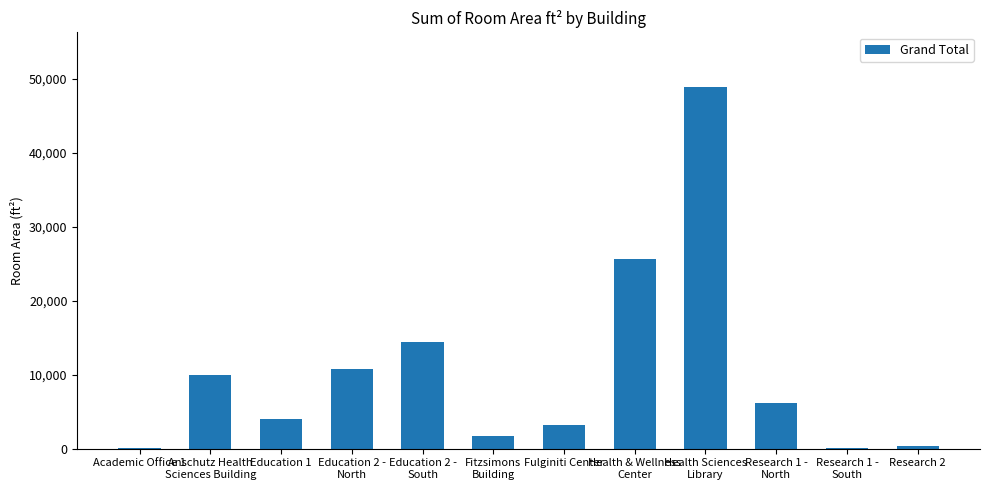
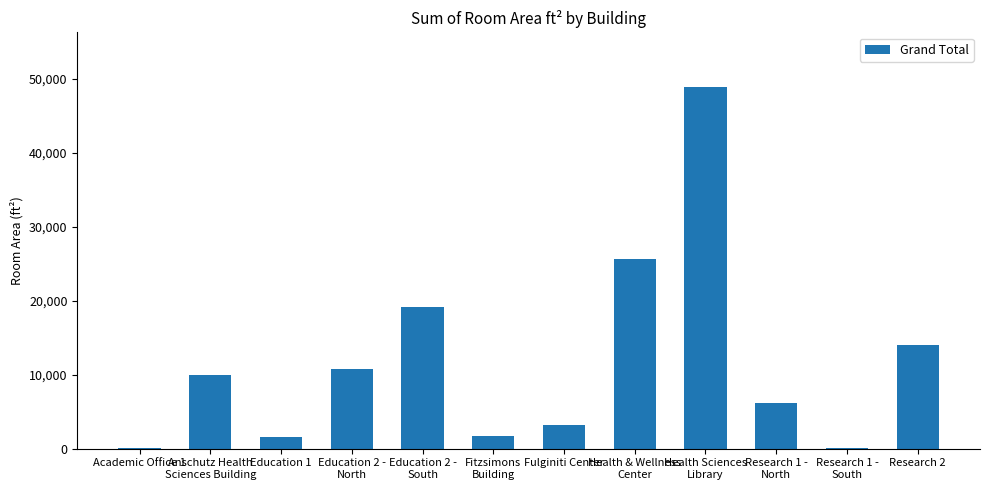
Education 1: 4,000 -> 2,000
Education 2 - South: 14,000 -> 19,000
Research 2: 0 -> 14,000
